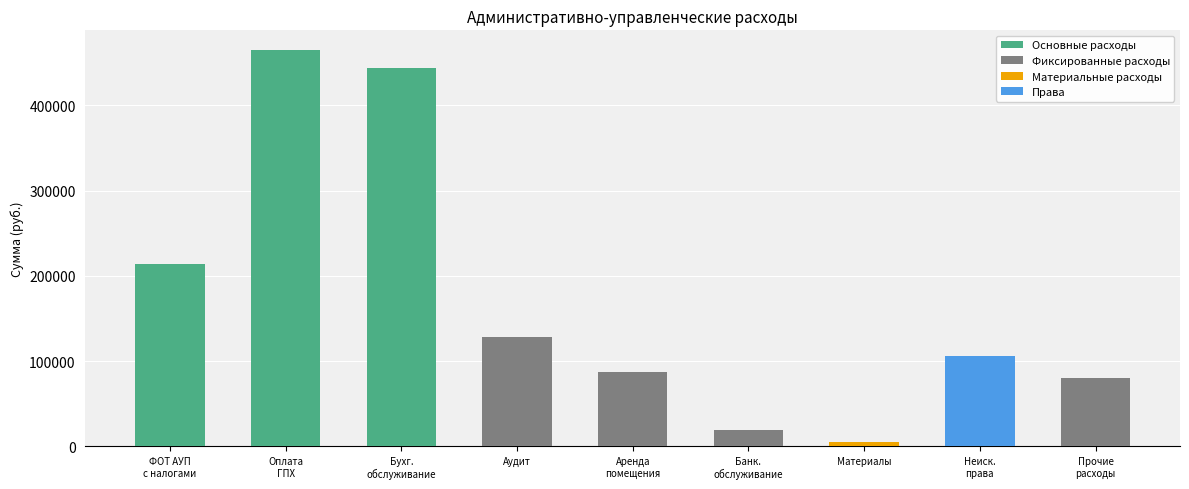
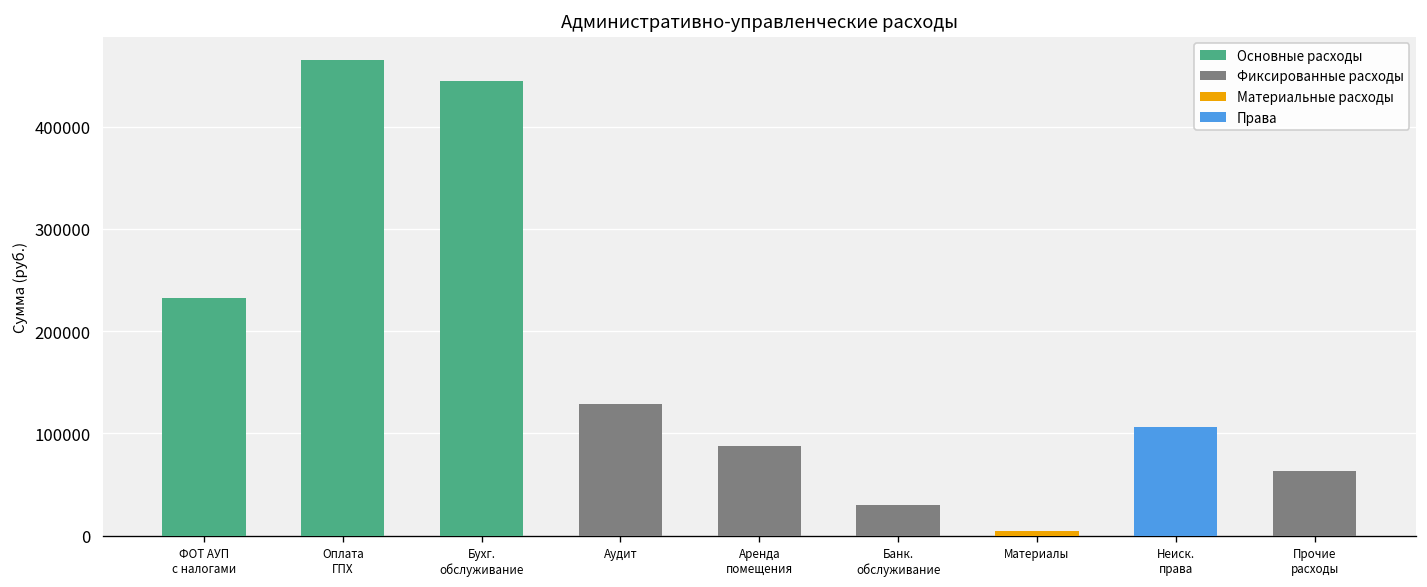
ФОТ АУП с налогами: 210000 -> 230000
Банк. обслуживание: 20000 -> 30000
Прочие расходы: 80000 -> 60000
